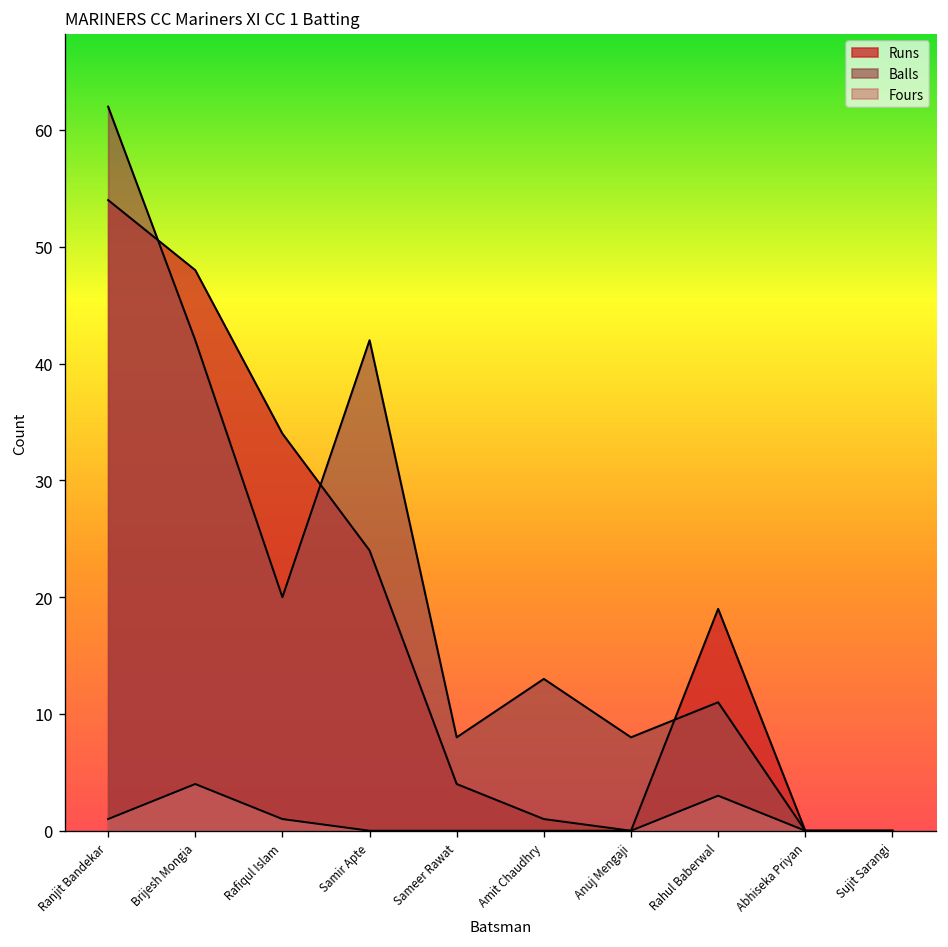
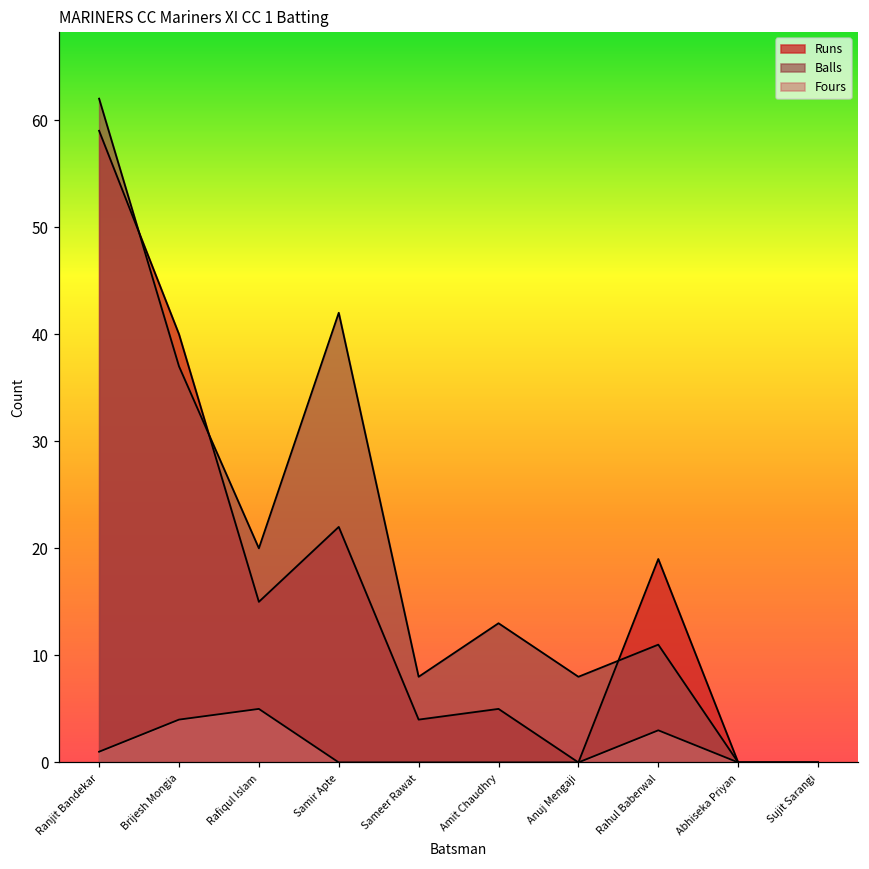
Runs, Ranjit Bandekar: 54 -> 59
Runs, Brijesh Mongia: 48 -> 40
Balls, Brijesh Mongia: 42 -> 37
Runs, Rafiqul Islam: 34 -> 15
Fours, Rafiqul Islam: 1 -> 5
Runs, Samir Apte: 24 -> 22
Runs, Amit Chaudhry: 1 -> 5
